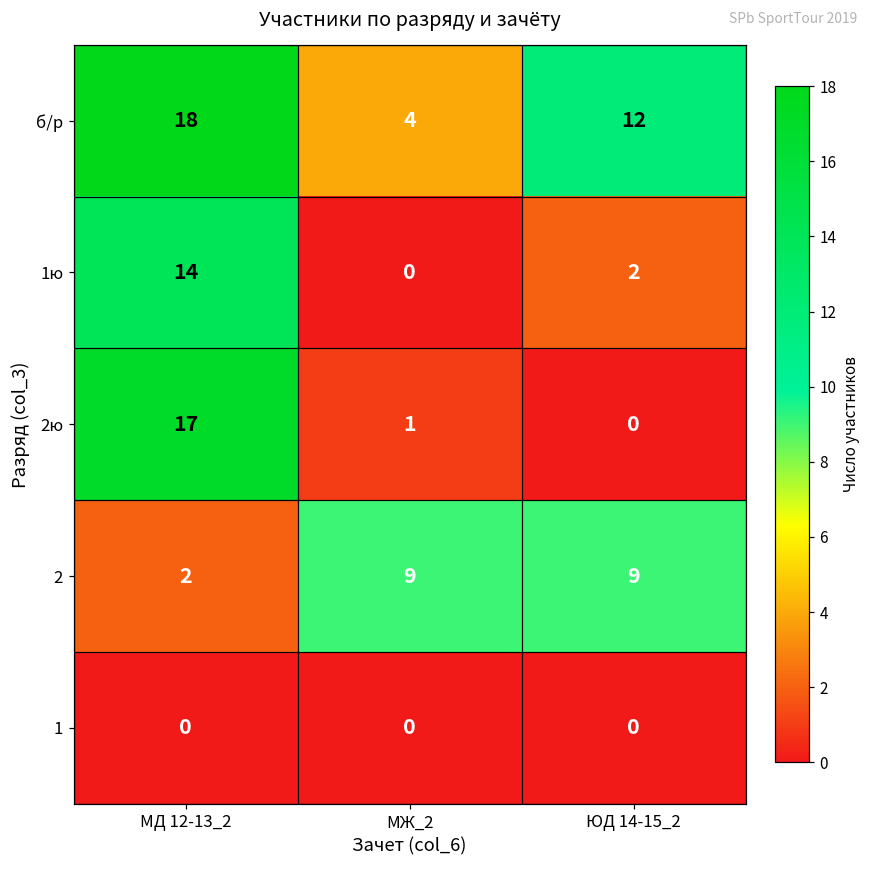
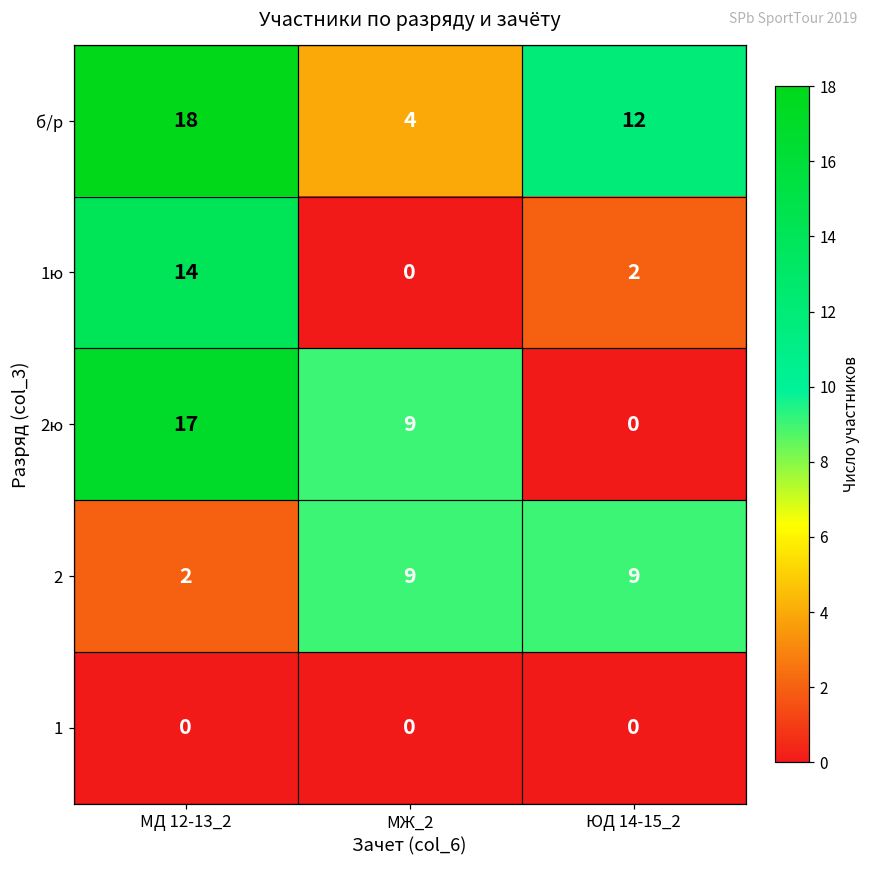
2ю, МЖ_2: 1 -> 9
